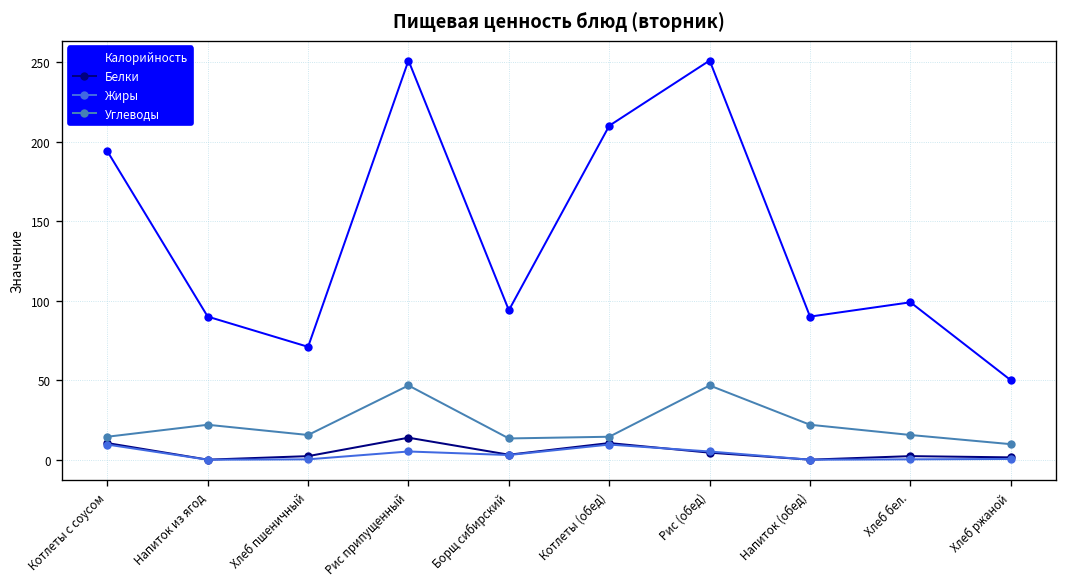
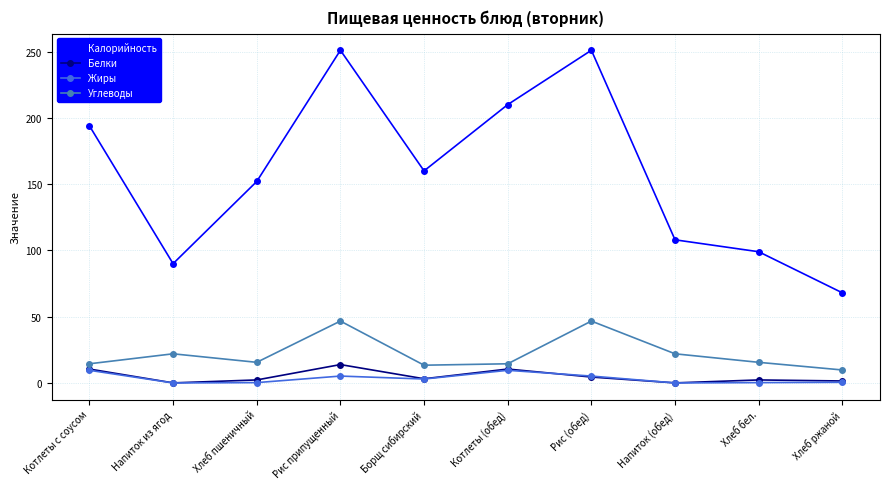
Калорийность, Хлеб пшеничный: 71 -> 152
Калорийность, Борщ сибирский: 94 -> 160
Калорийность, Напиток (обед): 90 -> 108
Калорийность, Хлеб ржаной: 50 -> 68
